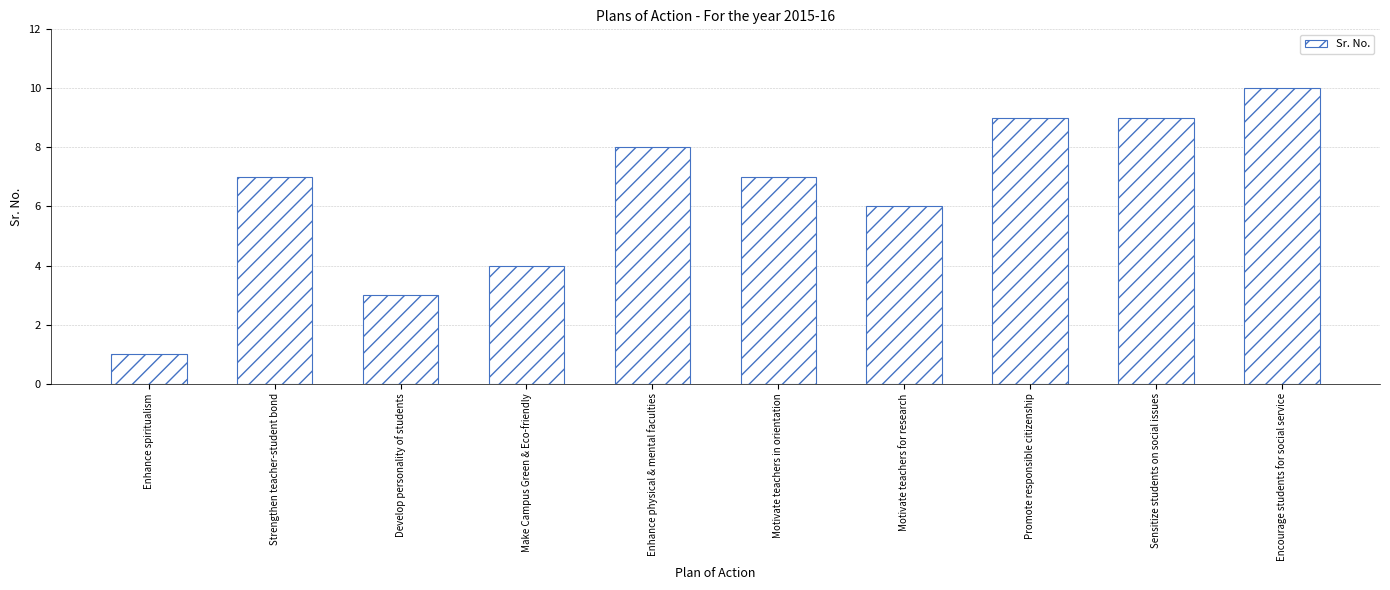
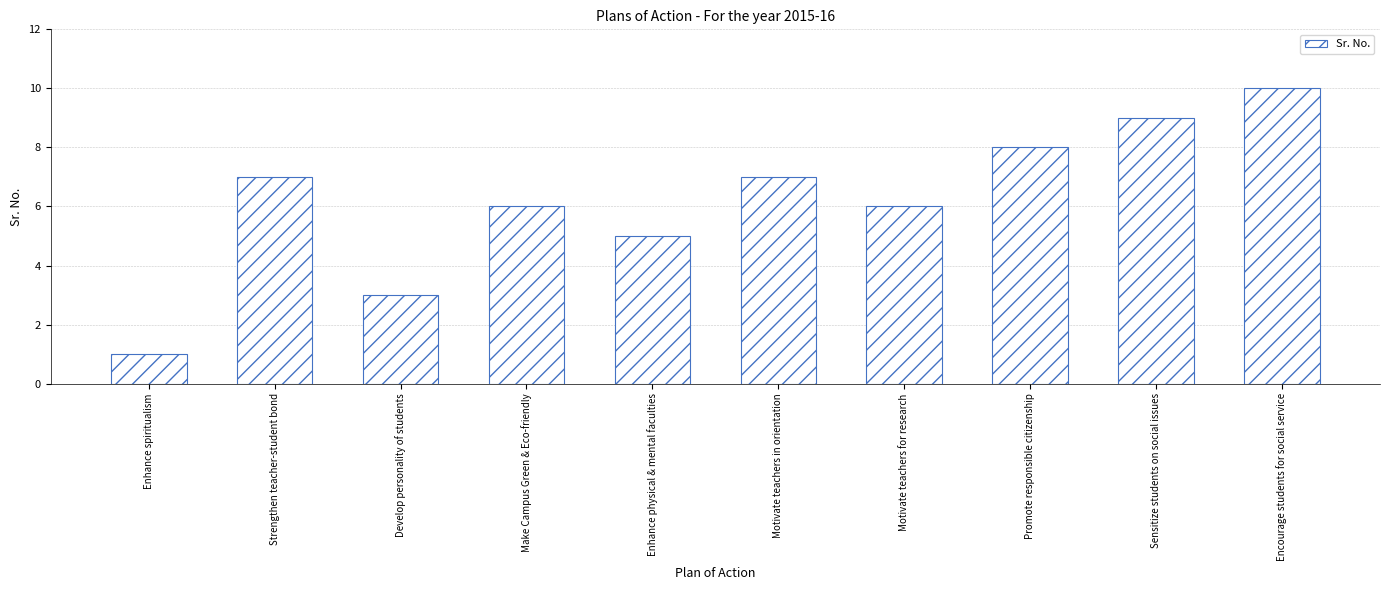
Make Campus Green & Eco-friendly: 4 -> 6
Enhance physical & mental faculties: 8 -> 5
Promote responsible citizenship: 9 -> 8
